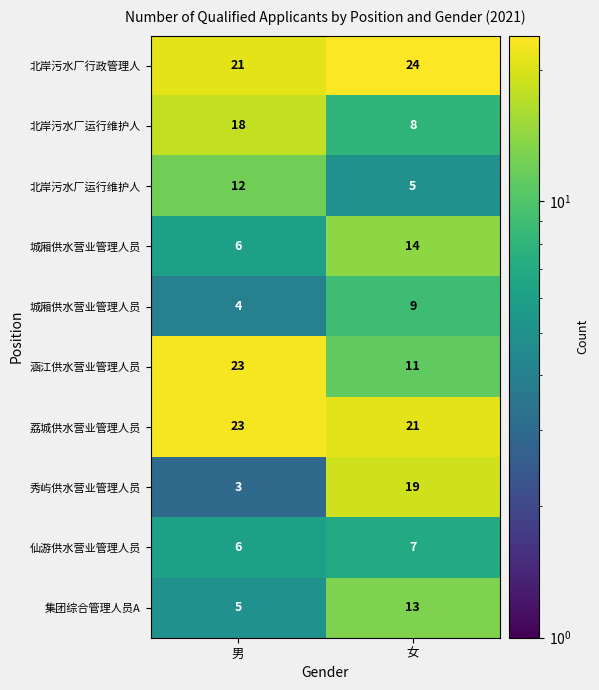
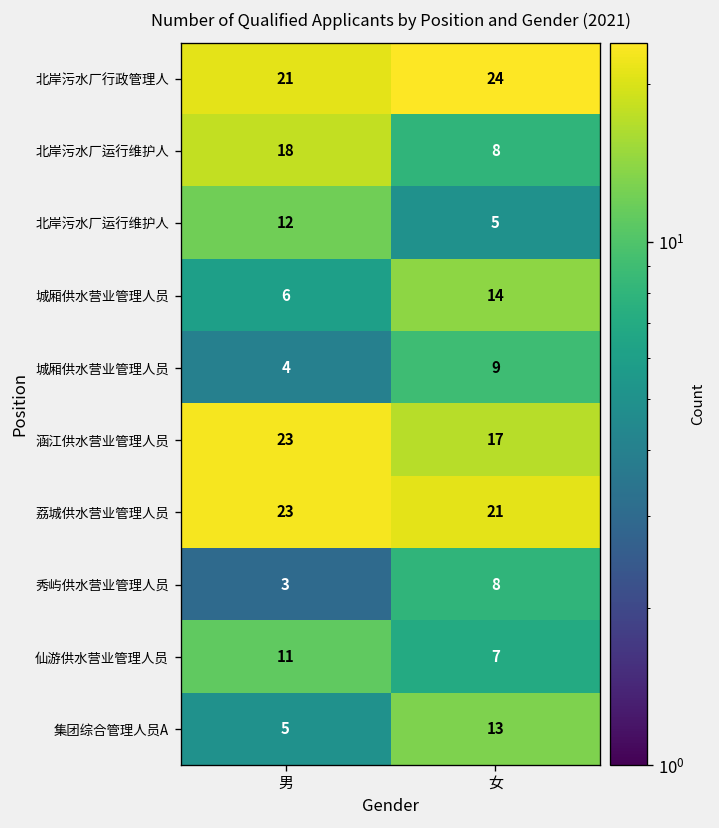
涵江供水营业管理人员, 女: 11 -> 17
秀屿供水营业管理人员, 女: 19 -> 8
仙游供水营业管理人员, 男: 6 -> 11
